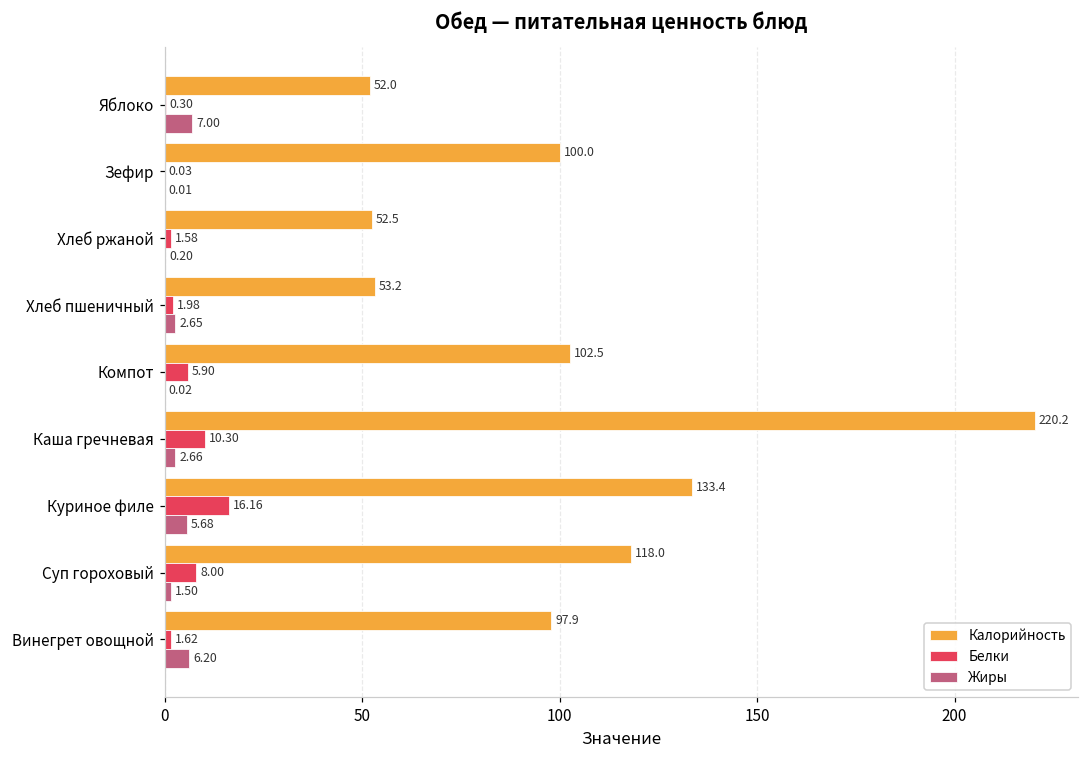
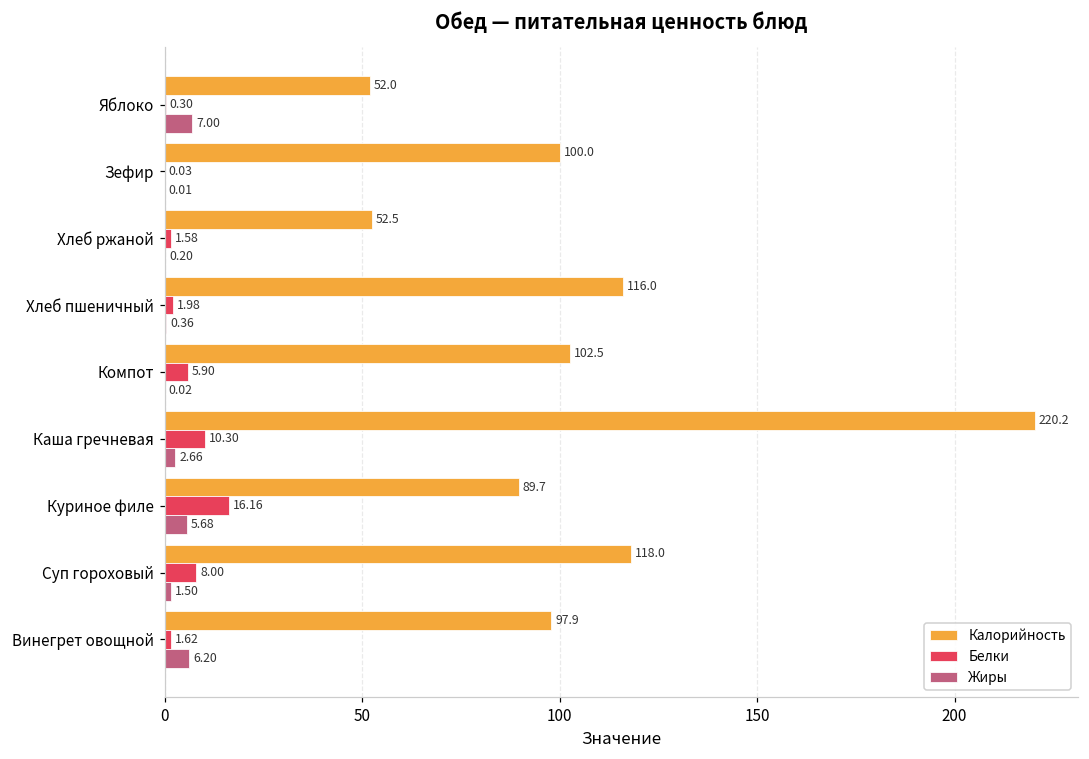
Калорийность, Хлеб пшеничный: 53.2 -> 116.0
Жиры, Хлеб пшеничный: 2.65 -> 0.36
Калорийность, Куриное филе: 133.4 -> 89.7
